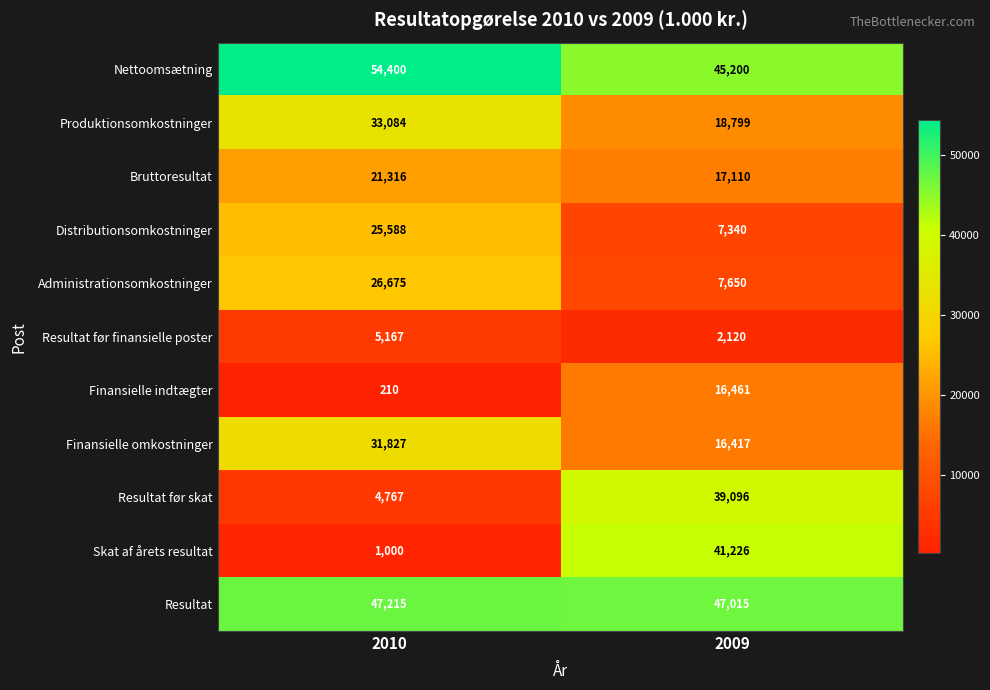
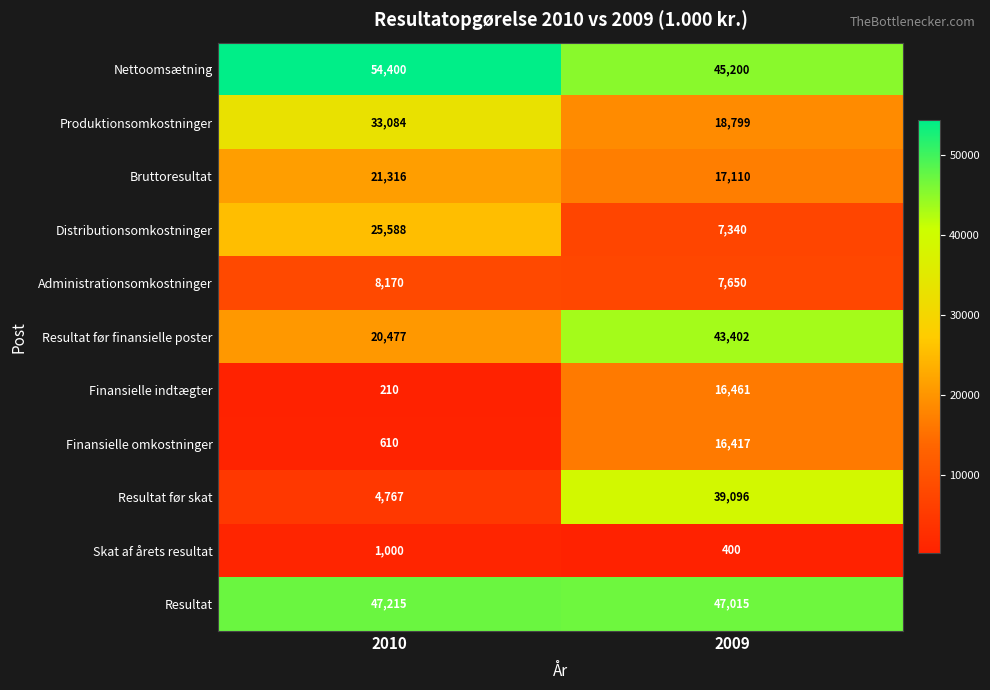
Administrationsomkostninger, 2010: 26,675 -> 8,170
Resultat før finansielle poster, 2010: 5,167 -> 20,477
Resultat før finansielle poster, 2009: 2,120 -> 43,402
Finansielle omkostninger, 2010: 31,827 -> 610
Skat af årets resultat, 2009: 41,226 -> 400
